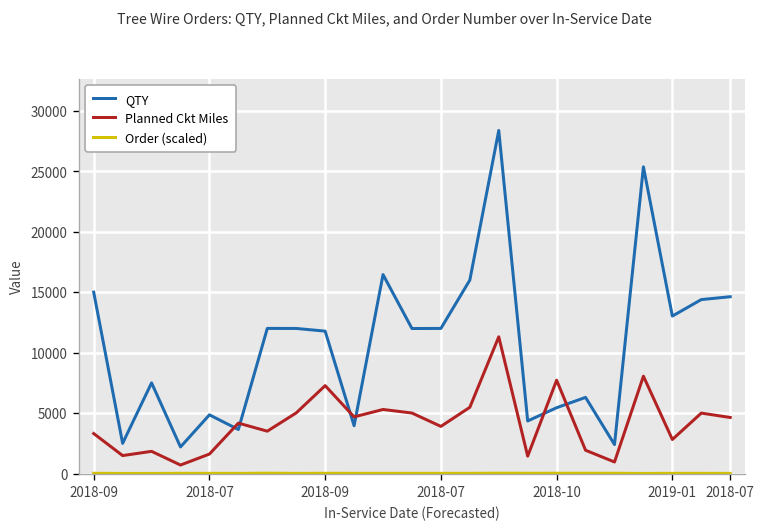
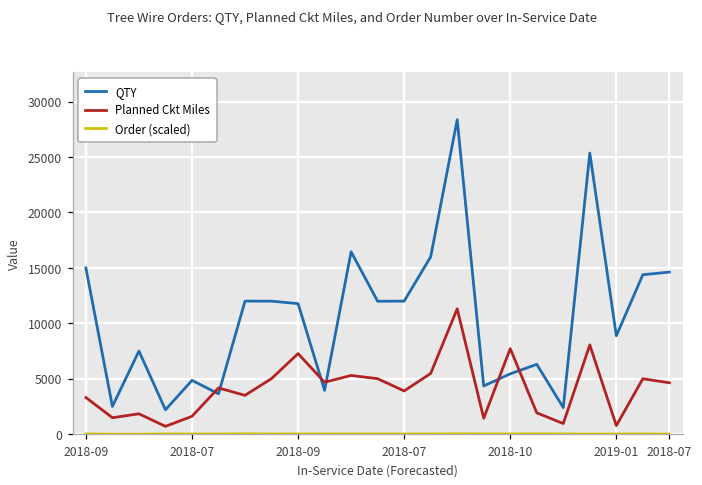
QTY, 2019-01: 13000 -> 8900
Planned Ckt Miles, 2019-01: 2800 -> 800
